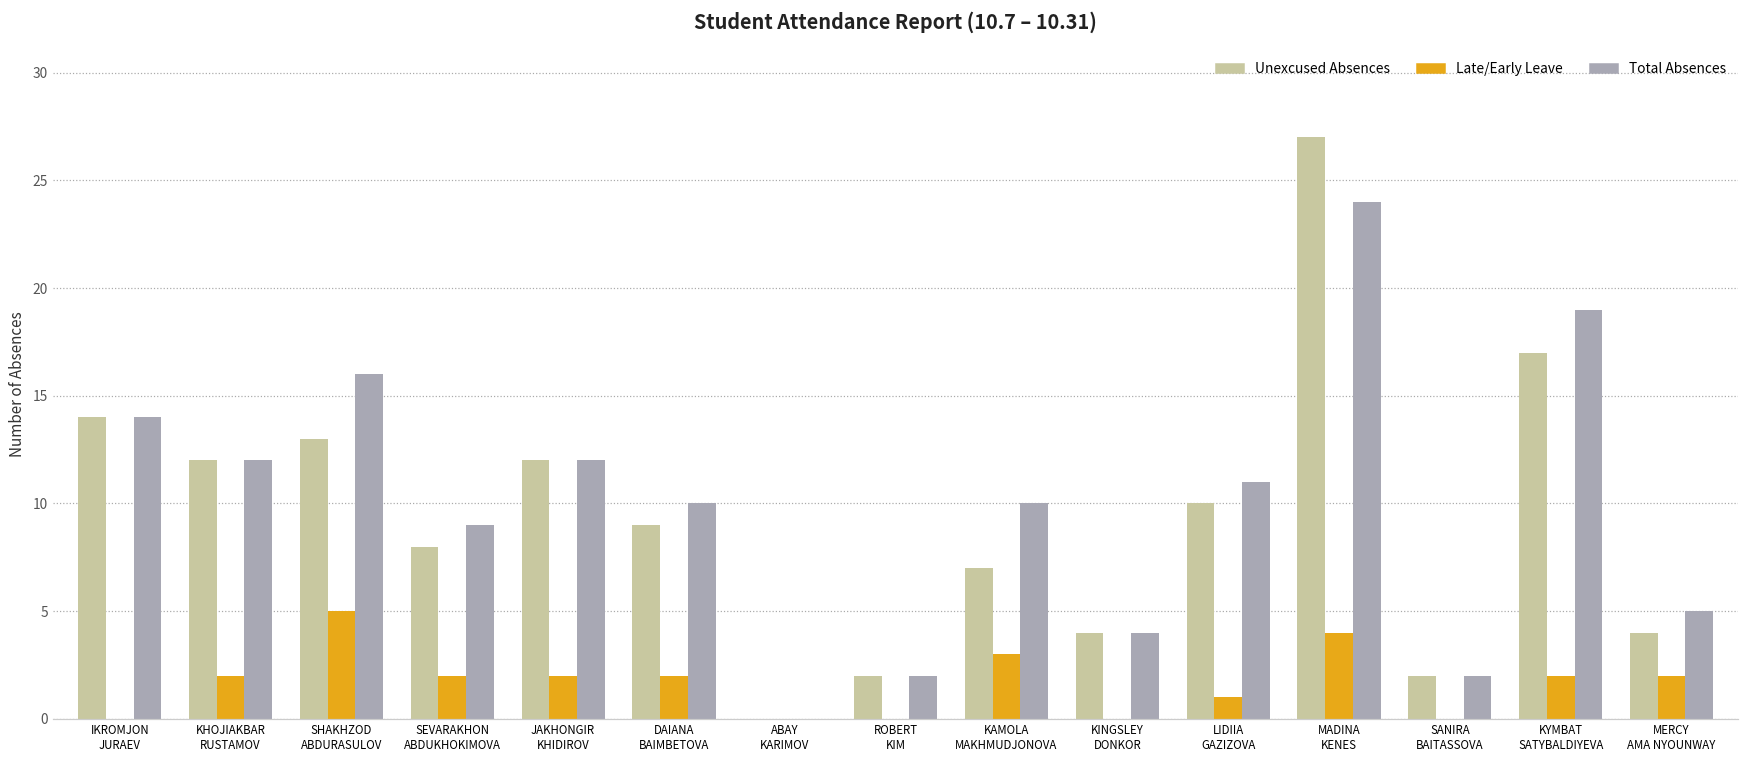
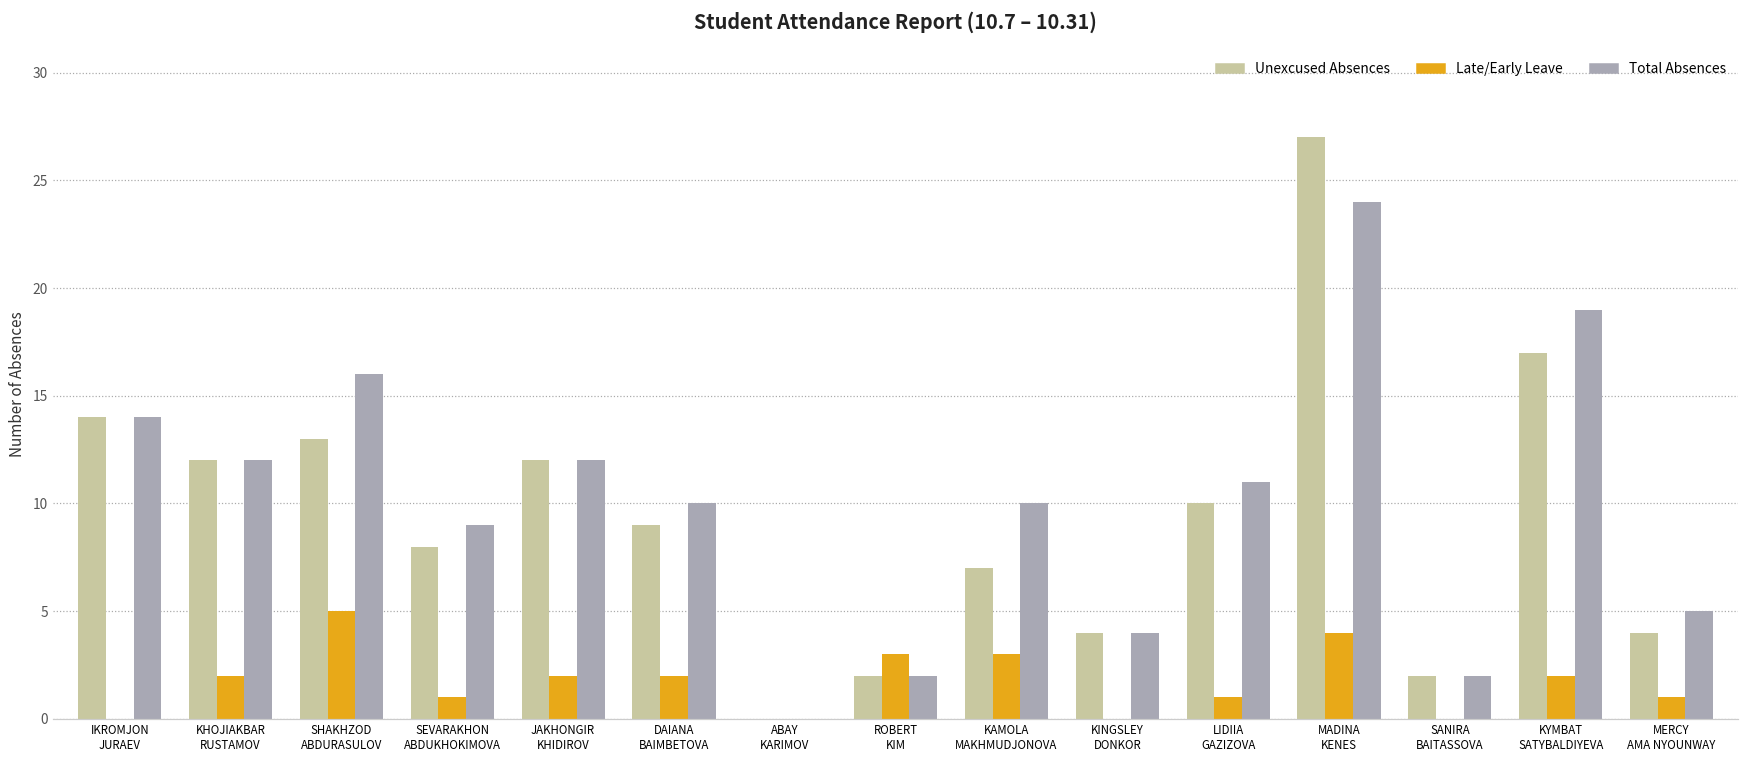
Late/Early Leave, SEVARAKHON ABDUKHOKIMOVA: 2 -> 1
Late/Early Leave, ROBERT KIM: 0 -> 3
Late/Early Leave, MERCY AMA NYOUNWAY: 2 -> 1
